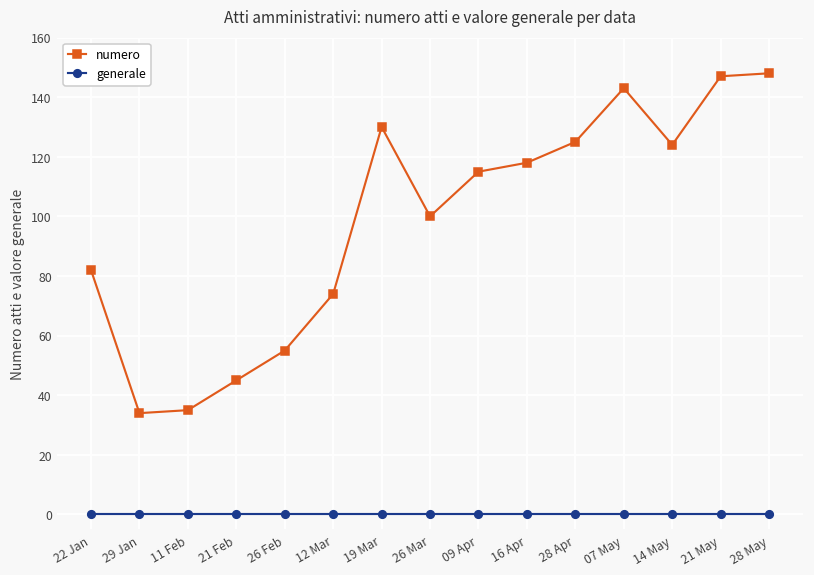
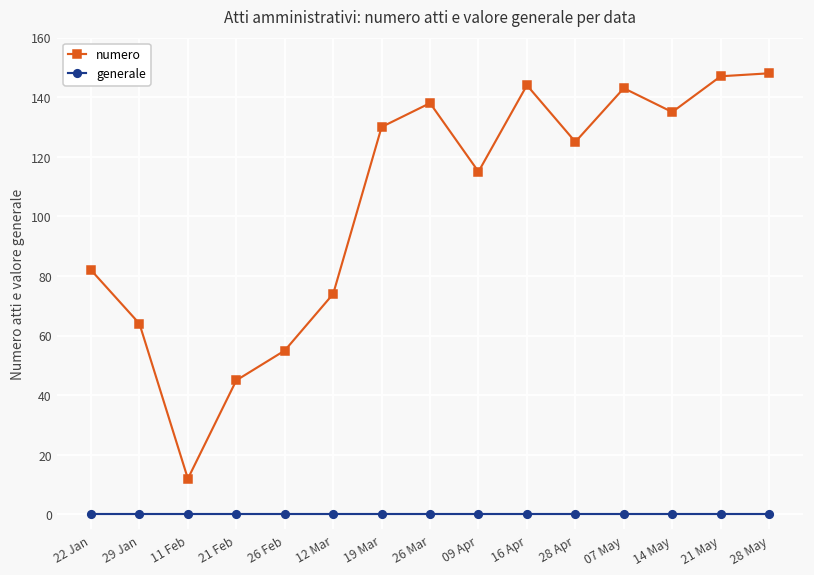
numero, 29 Jan: 34 -> 64
numero, 11 Feb: 35 -> 12
numero, 26 Mar: 100 -> 138
numero, 16 Apr: 118 -> 144
numero, 14 May: 124 -> 135
